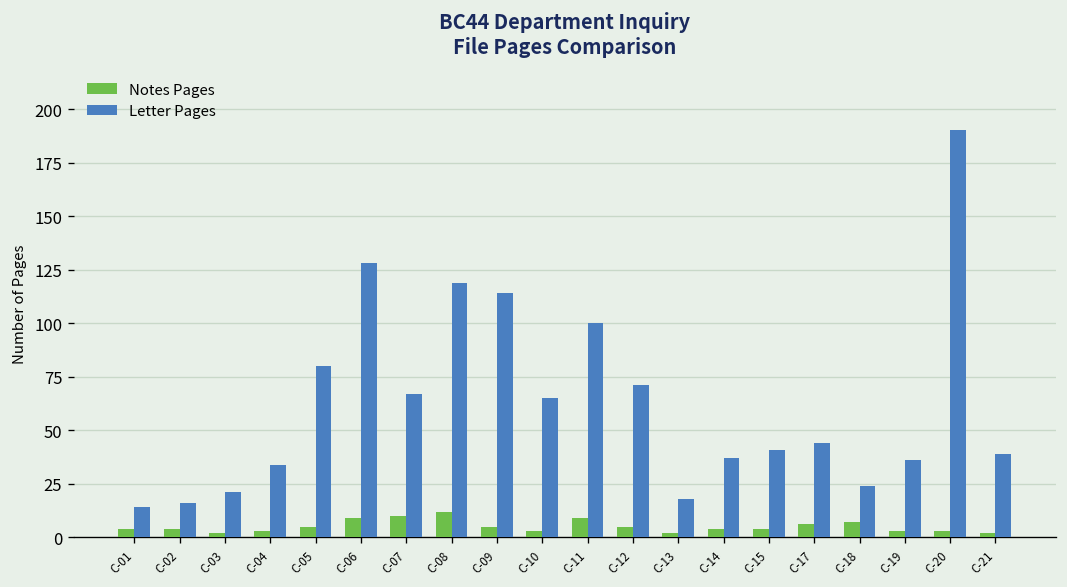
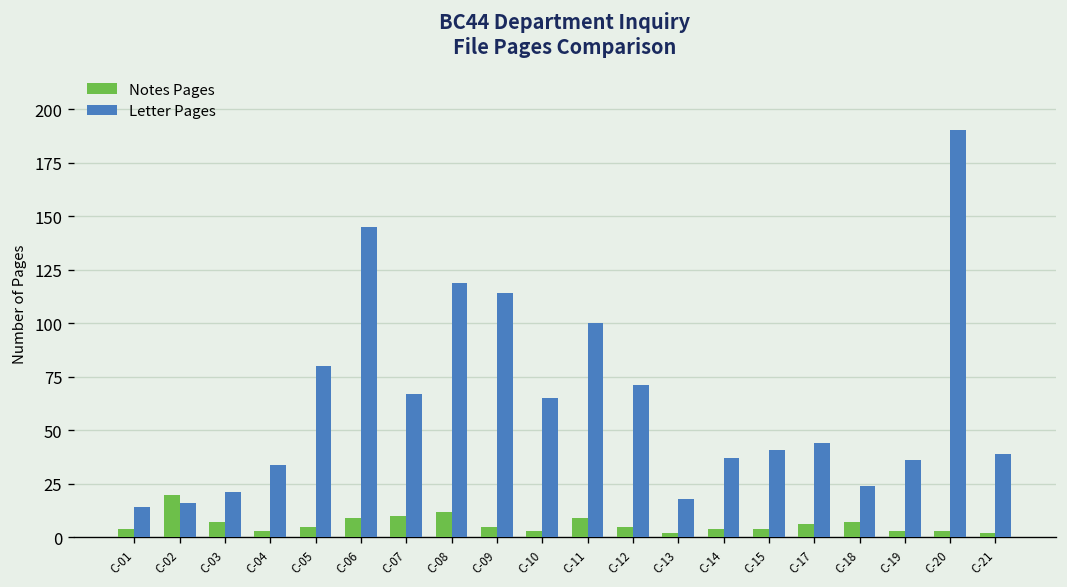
Notes Pages, C-02: 4 -> 20
Notes Pages, C-03: 2 -> 7
Letter Pages, C-06: 128 -> 145
